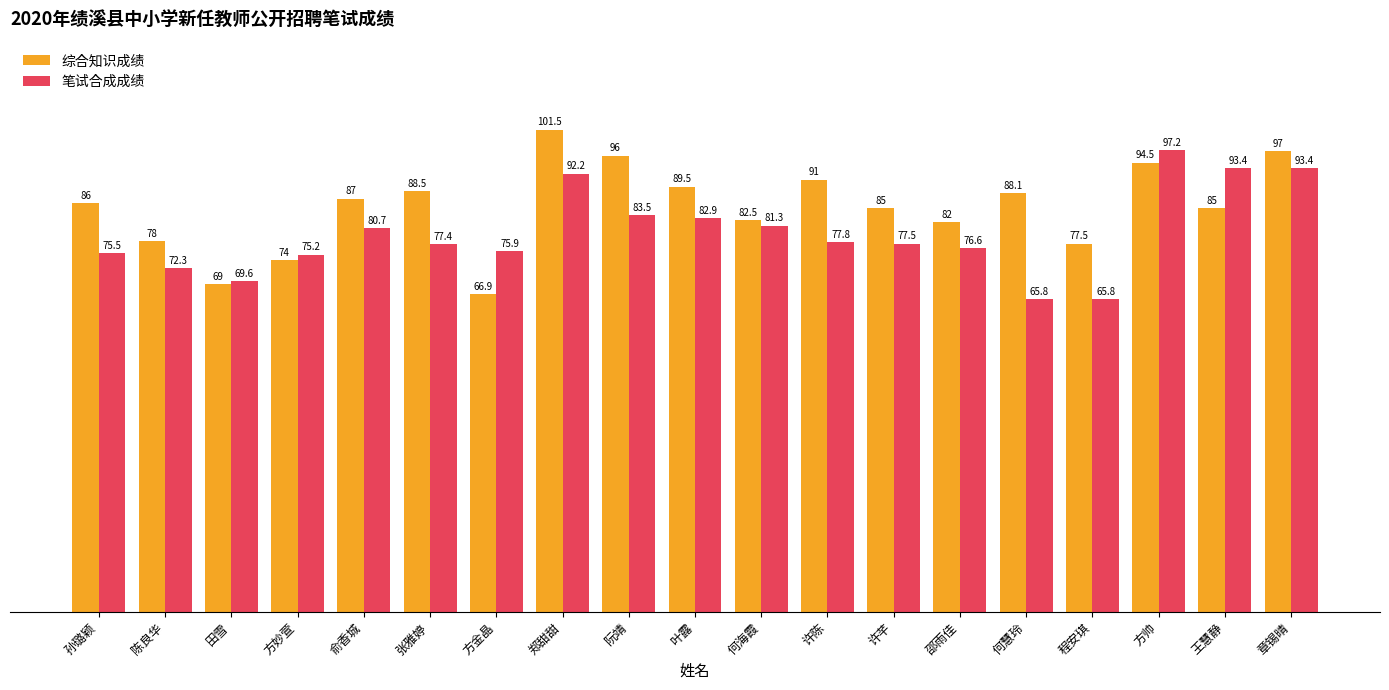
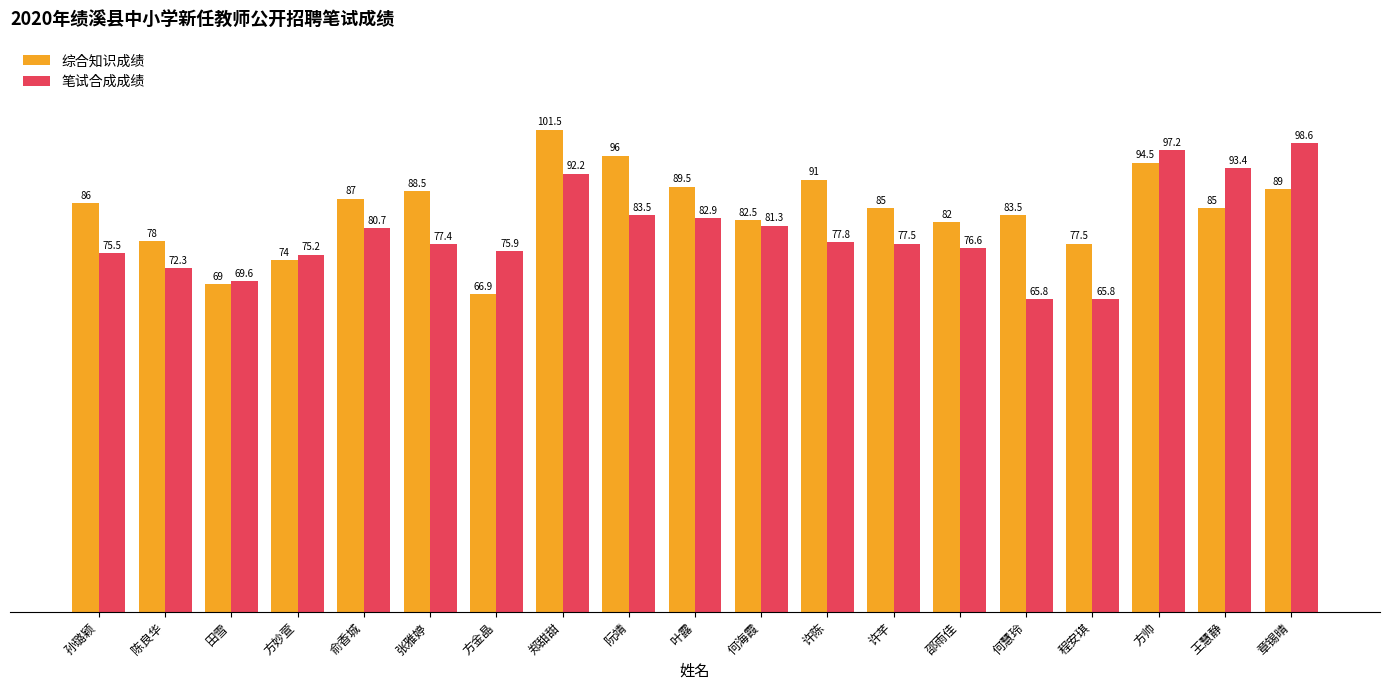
综合知识成绩, 何慧玲: 88.1 -> 83.5
综合知识成绩, 章锡晴: 97 -> 89
笔试合成成绩, 章锡晴: 93.4 -> 98.6
